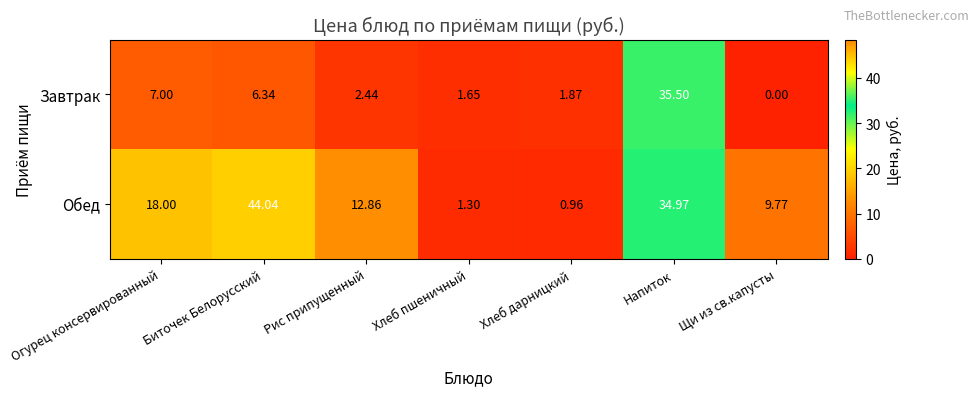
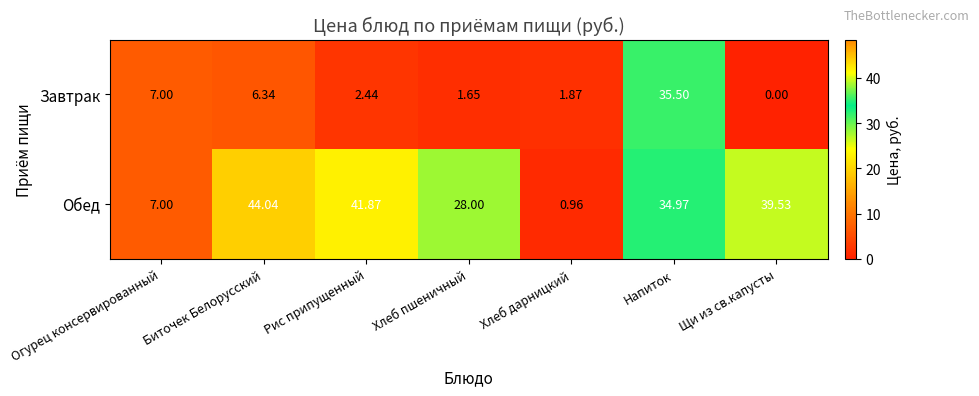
Обед, Огурец консервированный: 18.00 -> 7.00
Обед, Рис припущенный: 12.86 -> 41.87
Обед, Хлеб пшеничный: 1.30 -> 28.00
Обед, Щи из св.капусты: 9.77 -> 39.53
